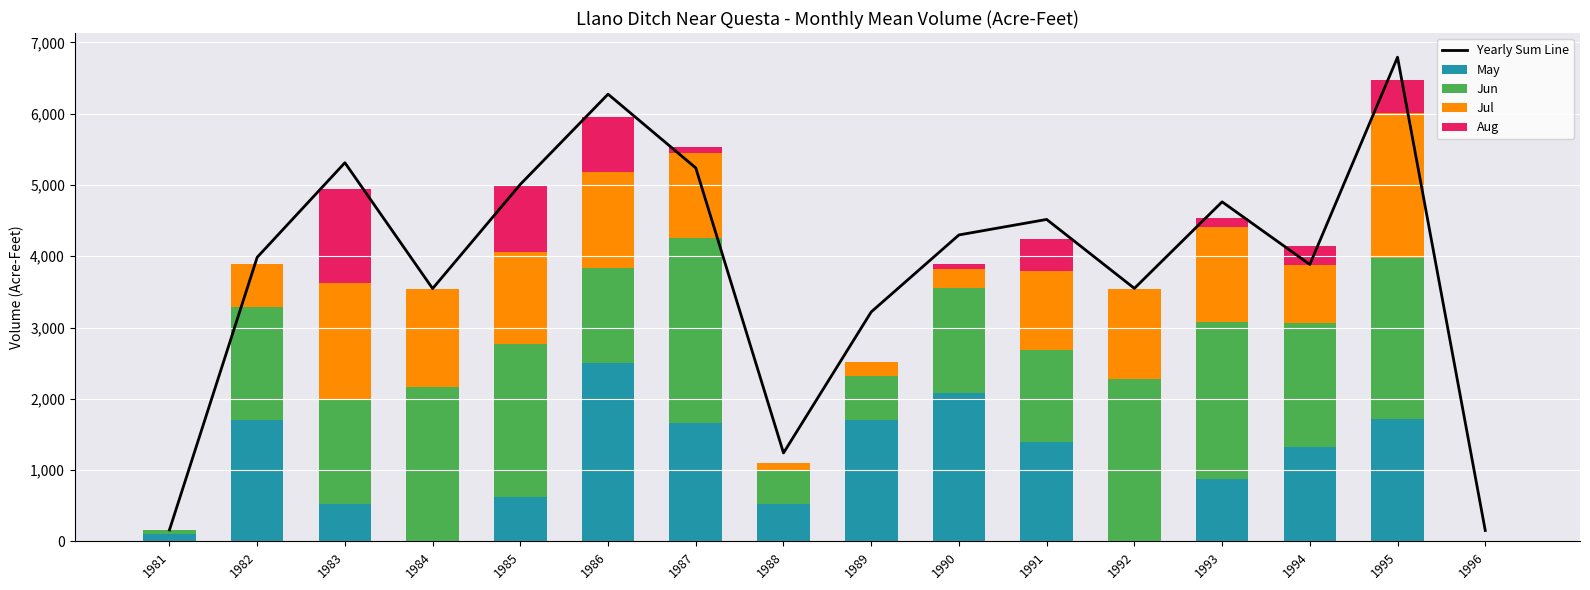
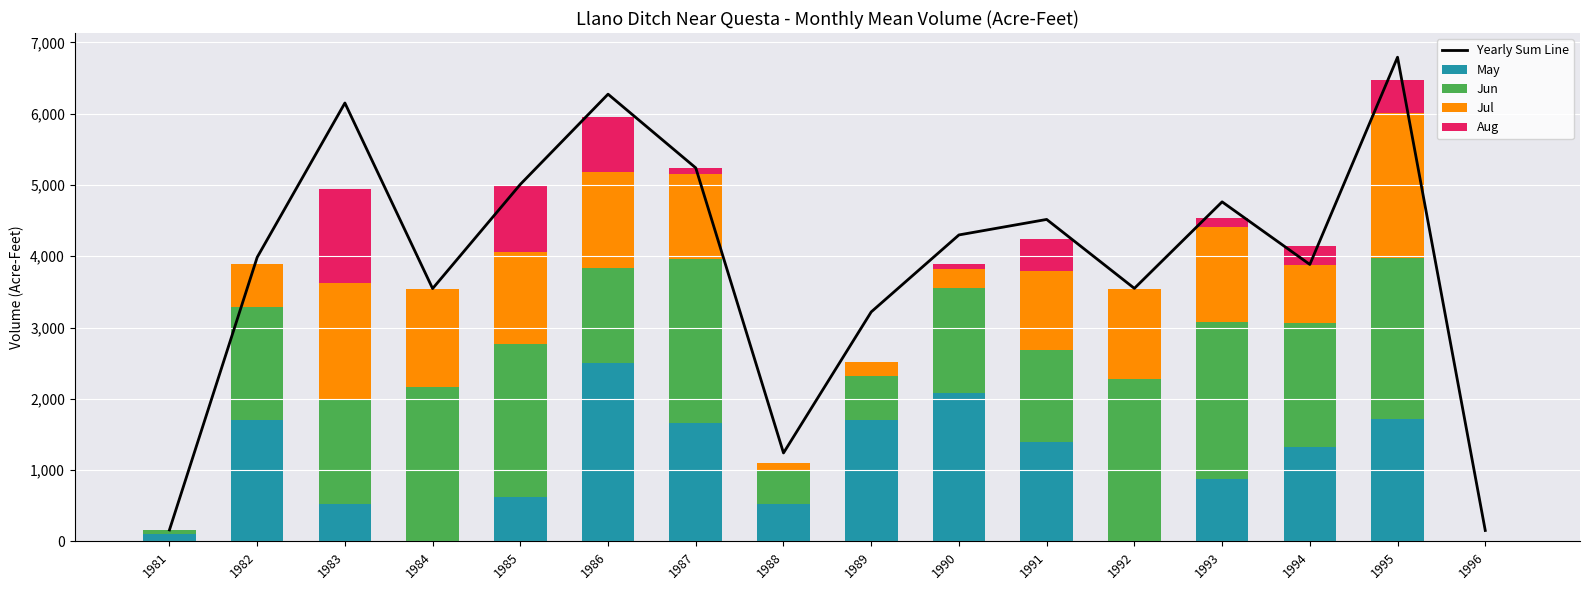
Yearly Sum Line, 1983: 5,300 -> 6,100
Jun, 1987: 2,600 -> 2,300
